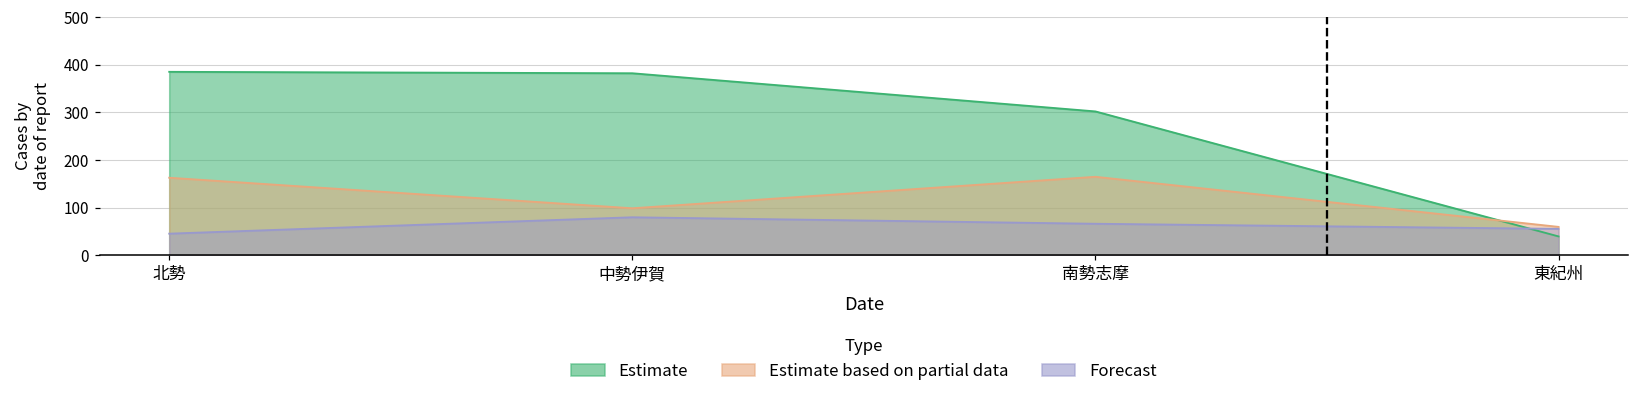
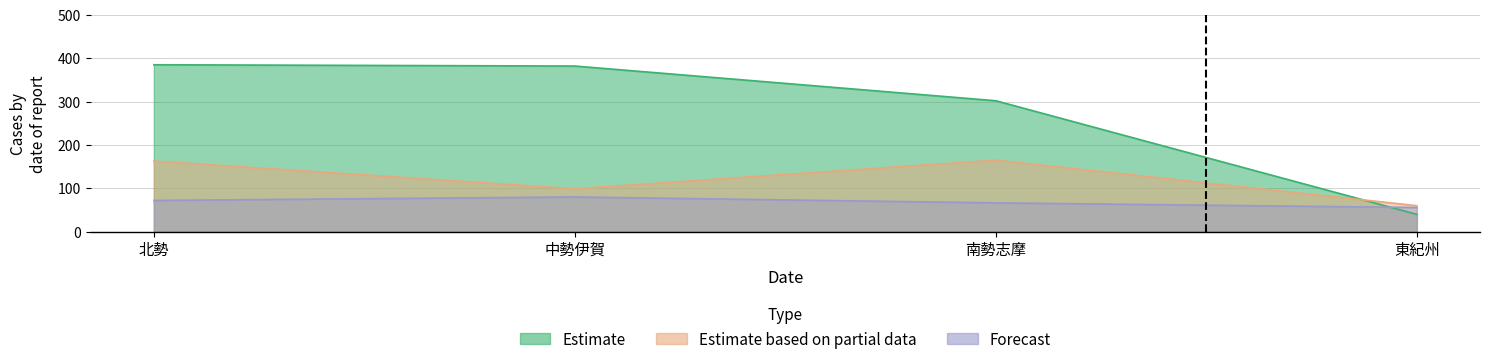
Forecast, 北勢: 50 -> 70
